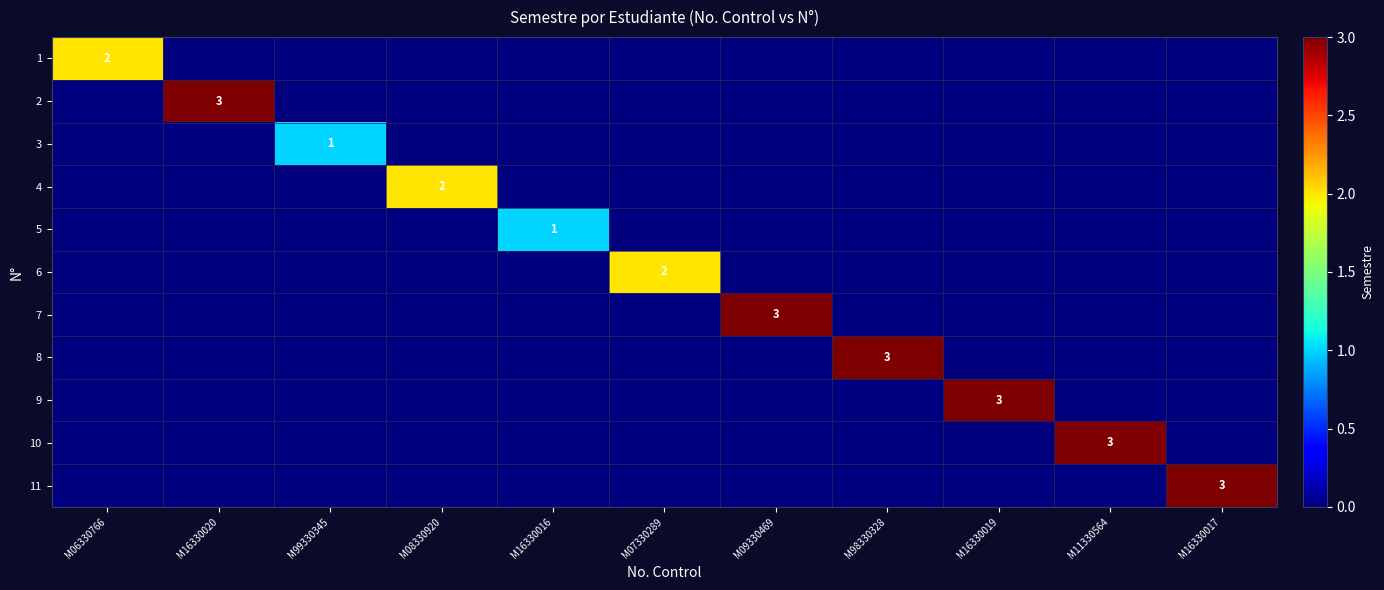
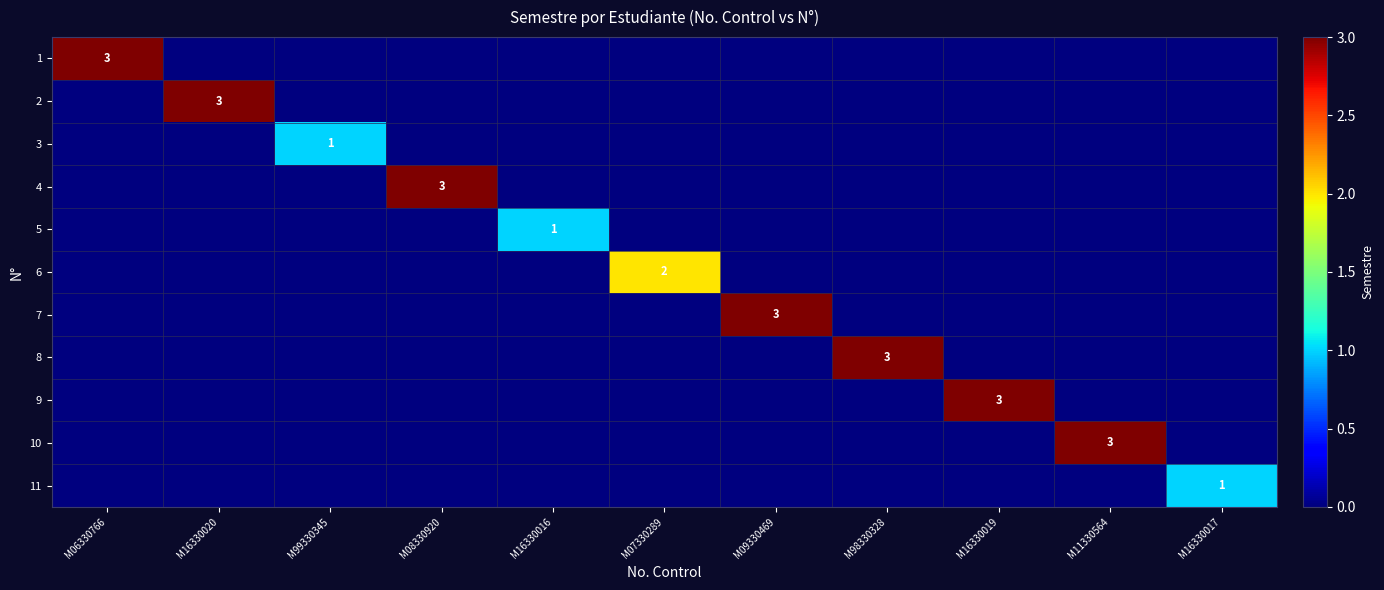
1, M06330766: 2 -> 3
4, M08330920: 2 -> 3
11, M16330017: 3 -> 1
